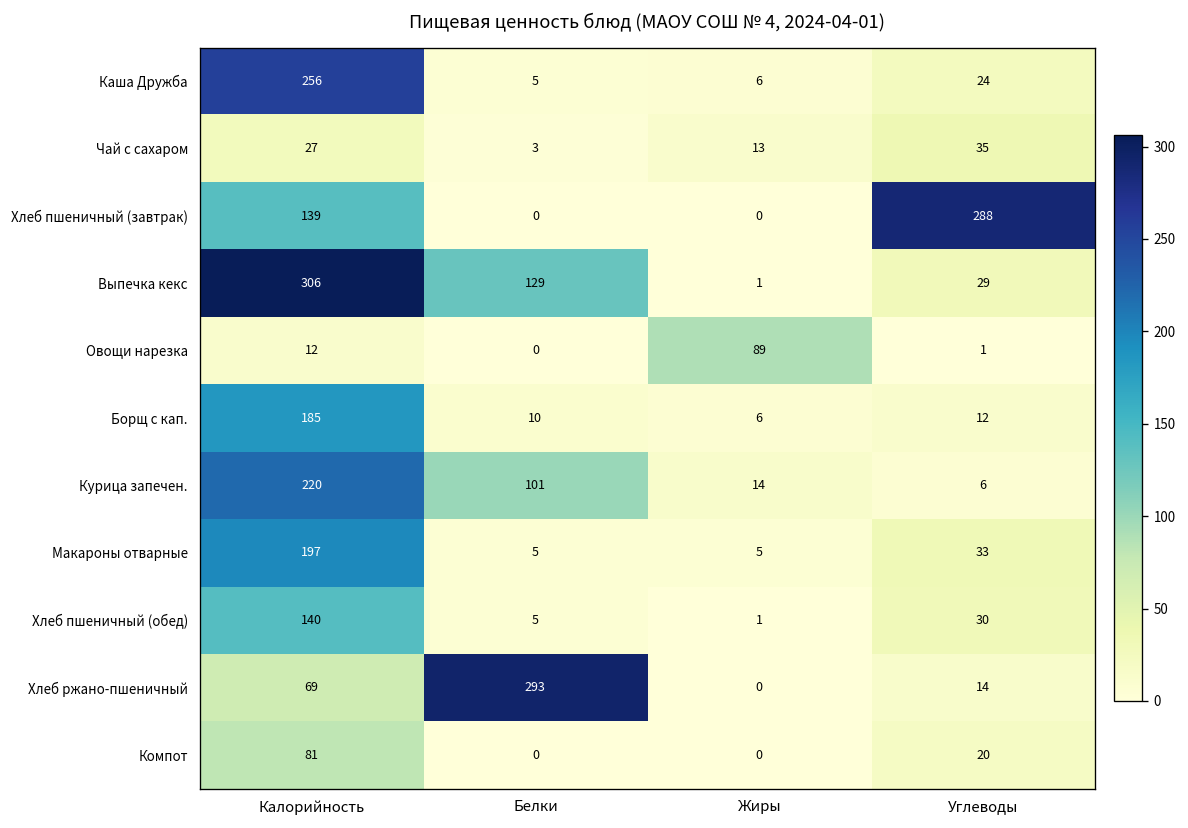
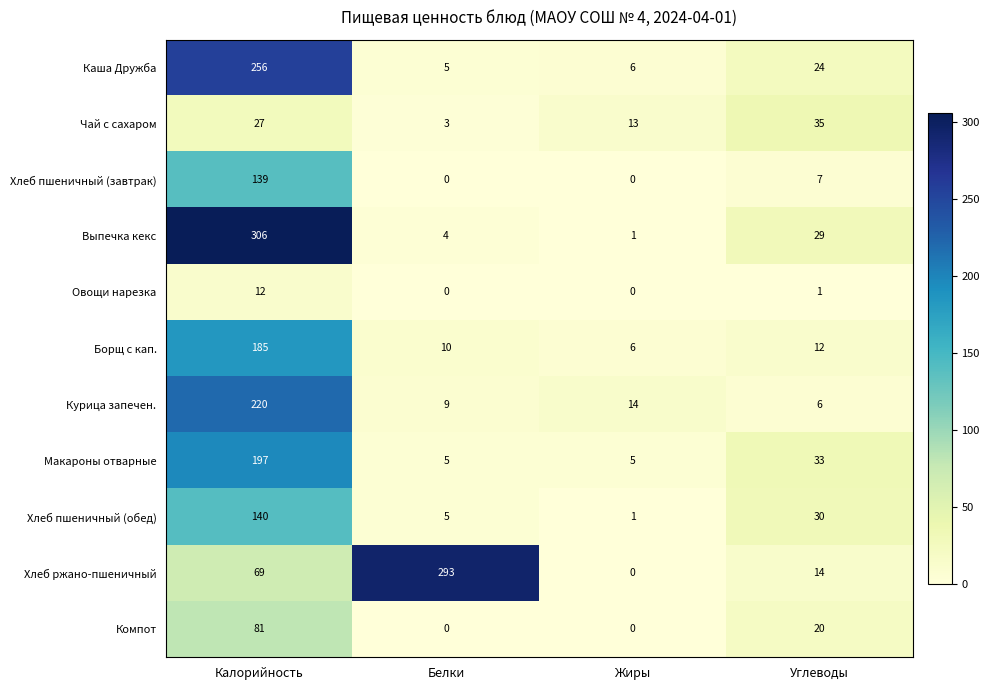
Хлеб пшеничный (завтрак), Углеводы: 288 -> 7
Выпечка кекс, Белки: 129 -> 4
Овощи нарезка, Жиры: 89 -> 0
Курица запечен., Белки: 101 -> 9
